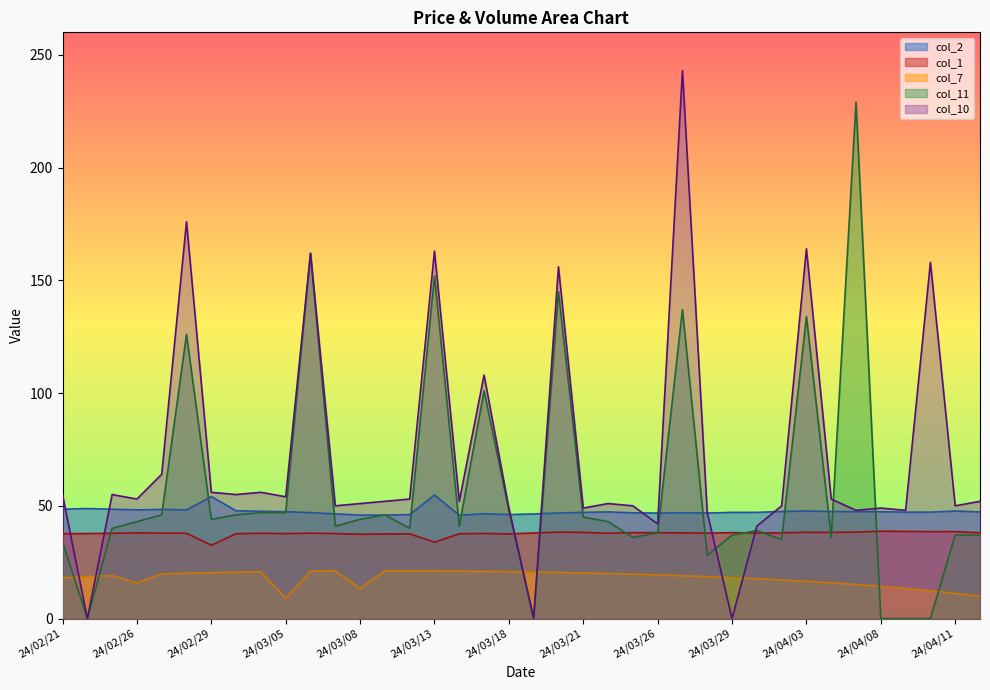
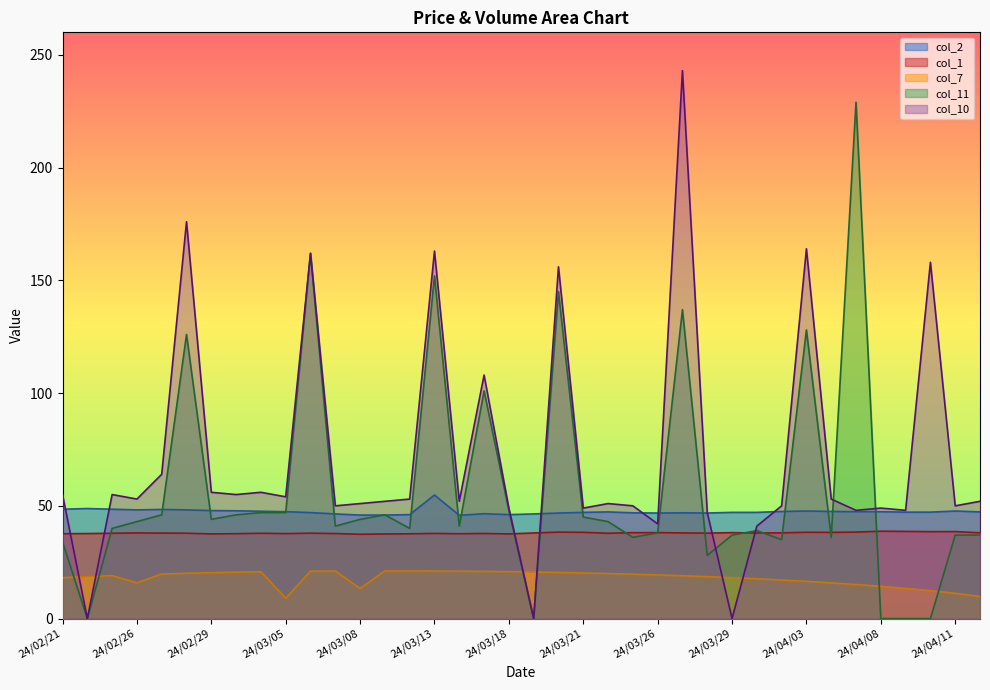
col_2, 24/02/29: 54 -> 48
col_1, 24/02/29: 33 -> 38
col_1, 24/03/13: 34 -> 38
col_11, 24/04/03: 134 -> 128
